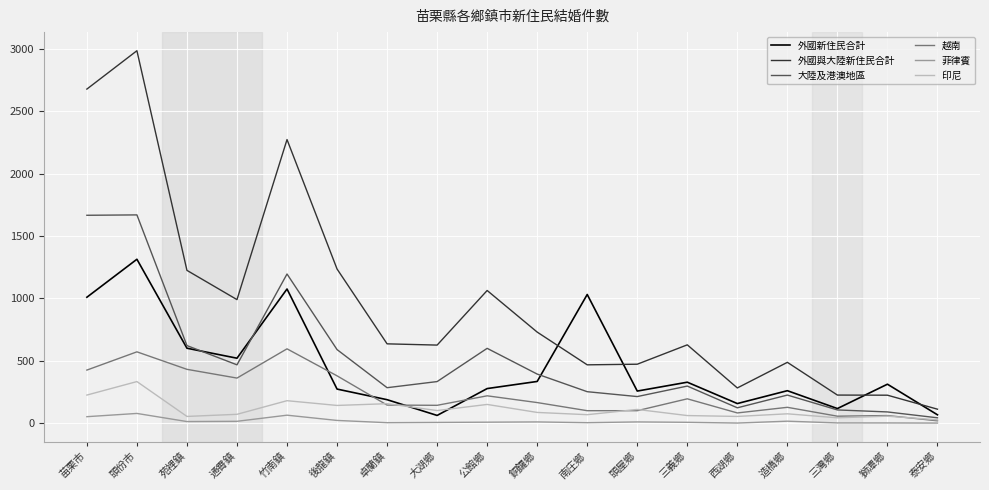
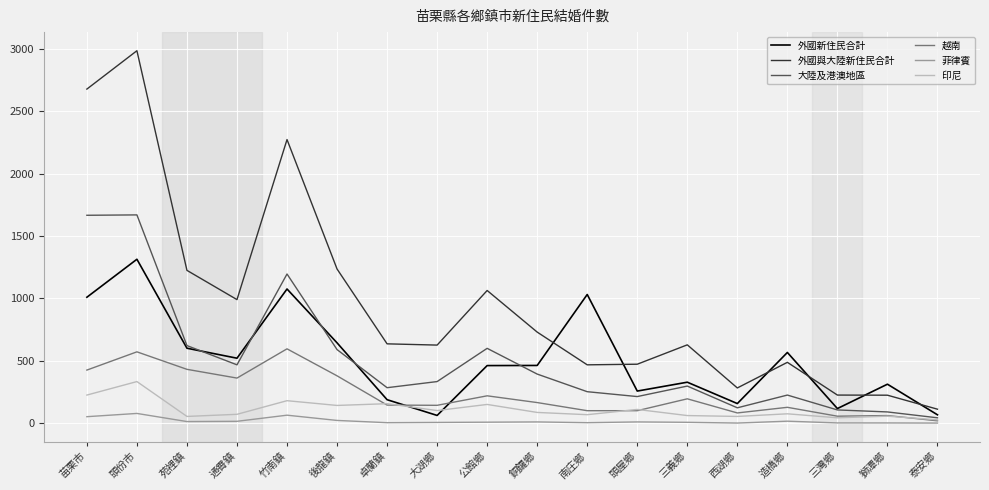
外國新住民合計, 後龍鎮: 280 -> 650
外國新住民合計, 公館鄉: 280 -> 460
外國新住民合計, 銅鑼鄉: 340 -> 460
外國新住民合計, 造橋鄉: 260 -> 570
